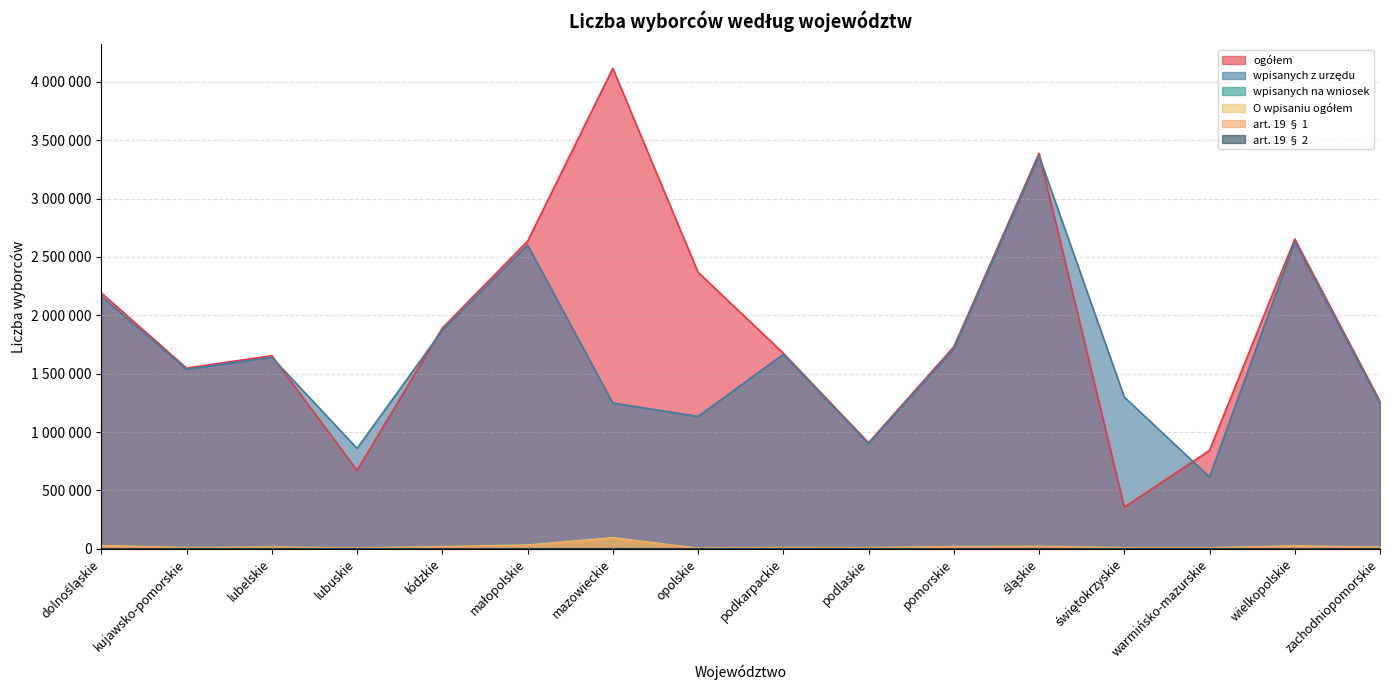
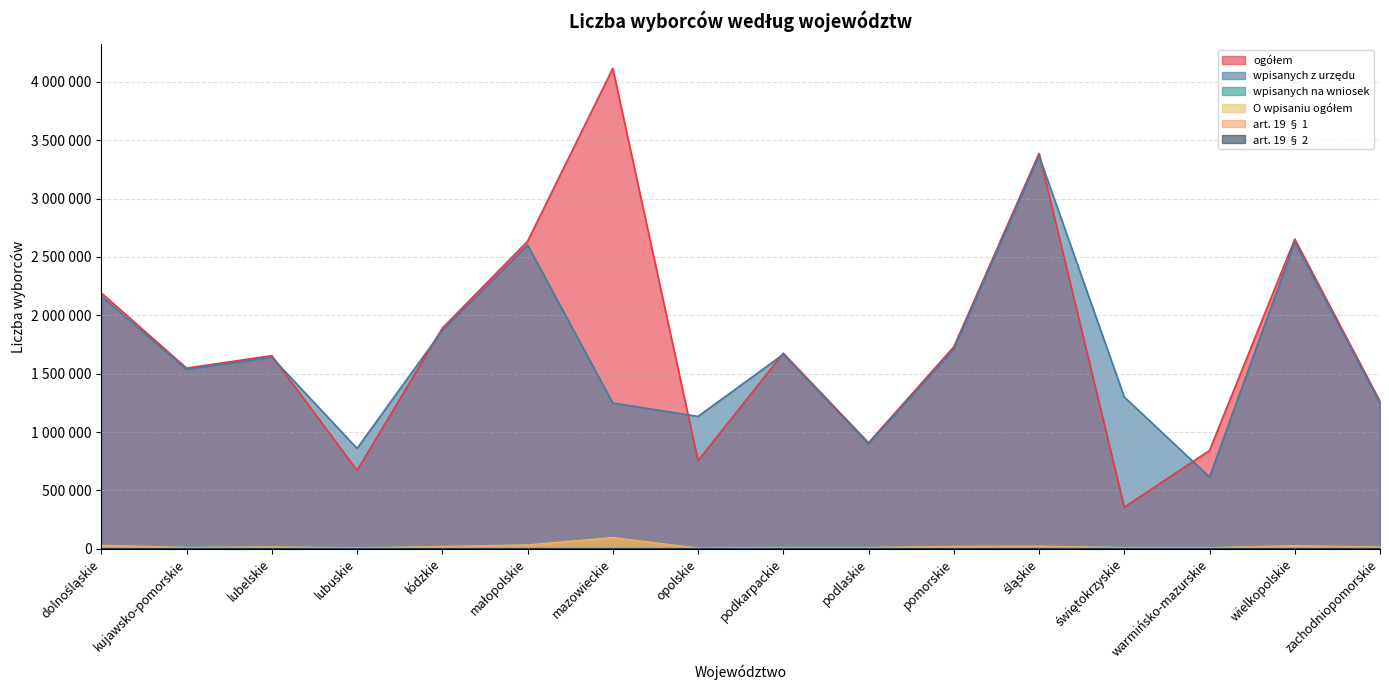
ogółem, opolskie: 2370000 -> 760000
